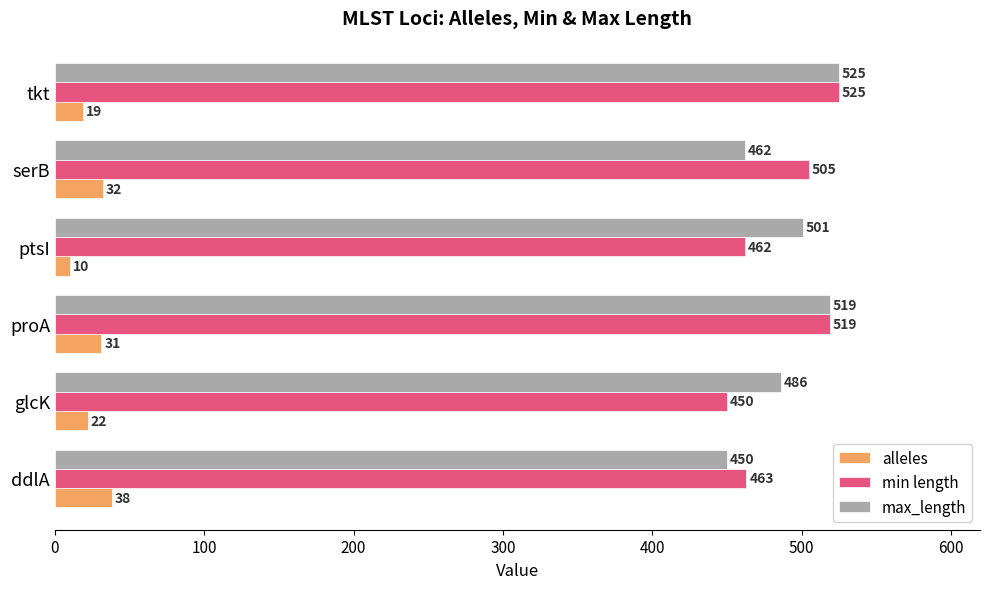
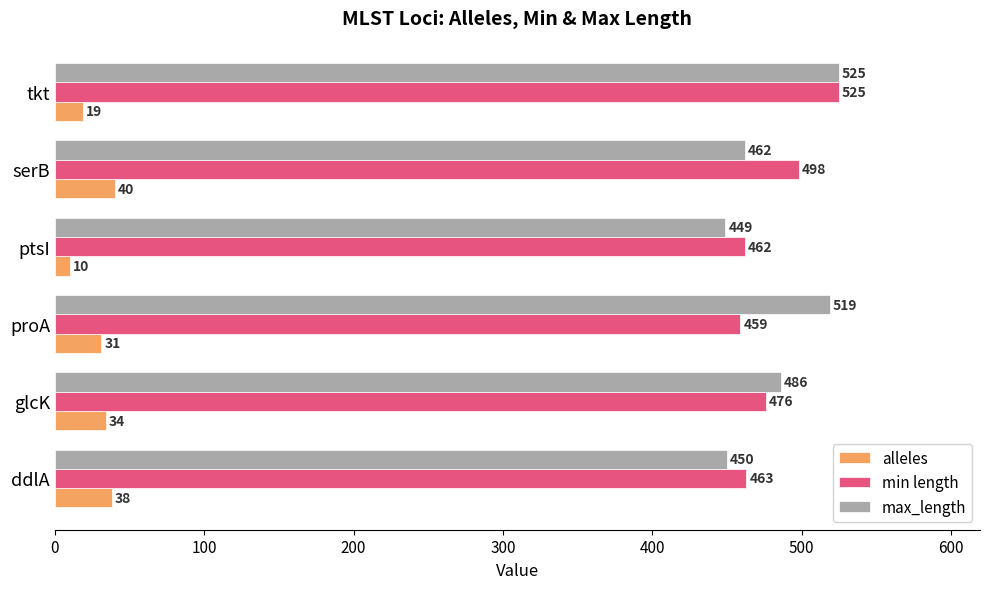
min length, serB: 505 -> 498
alleles, serB: 32 -> 40
max_length, ptsI: 501 -> 449
min length, proA: 519 -> 459
min length, glcK: 450 -> 476
alleles, glcK: 22 -> 34
